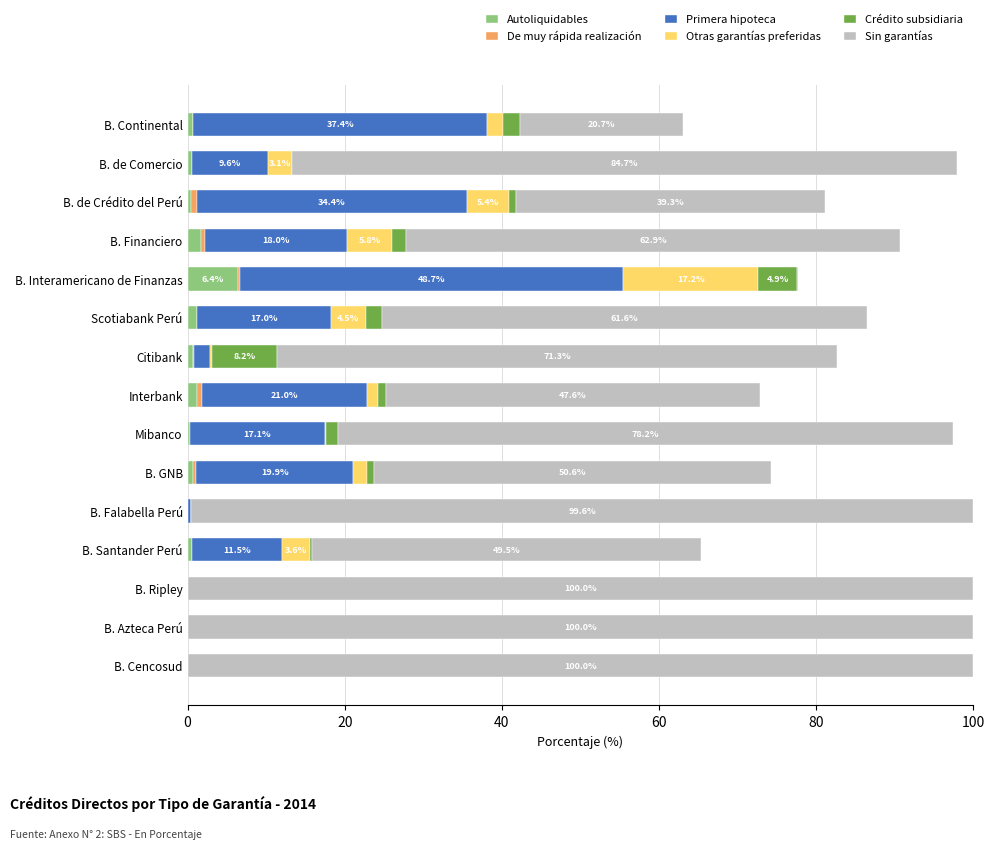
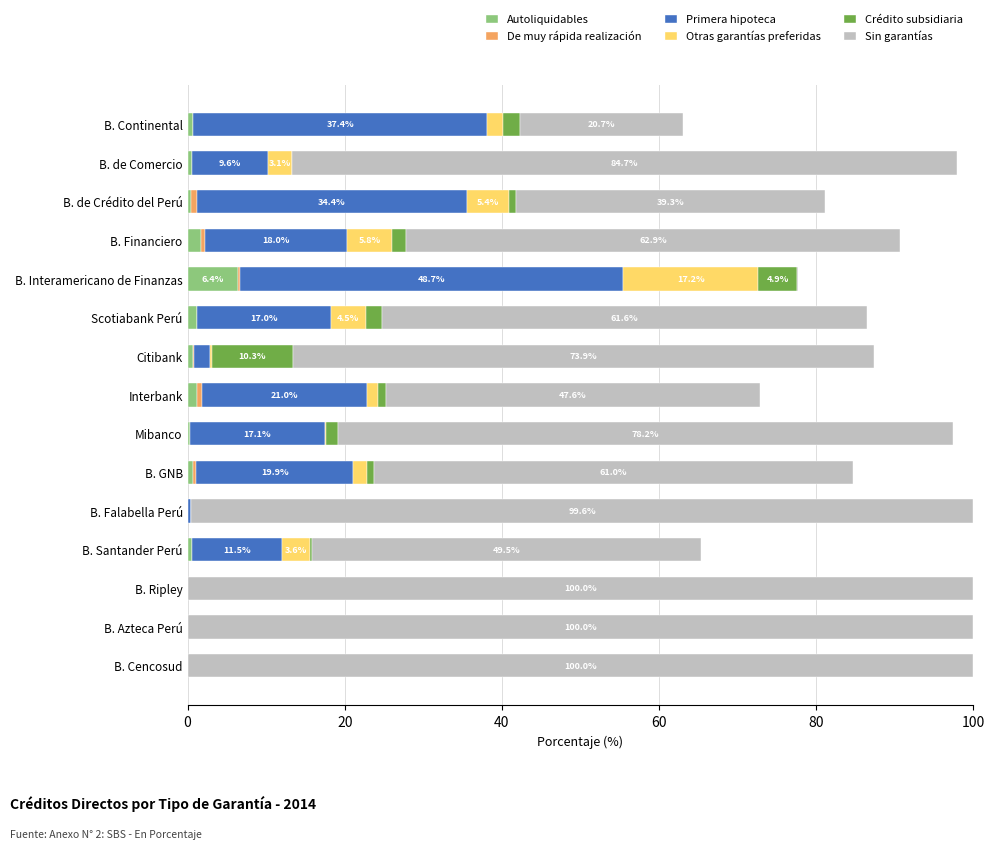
Crédito subsidiaria, Citibank: 8.2% -> 10.3%
Sin garantías, Citibank: 71.3% -> 73.9%
Sin garantías, B. GNB: 50.6% -> 61.0%
